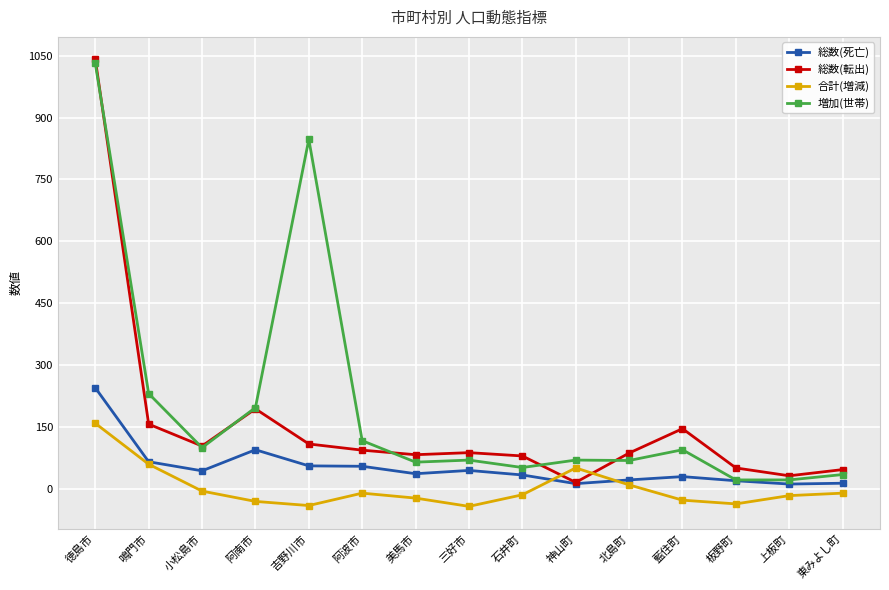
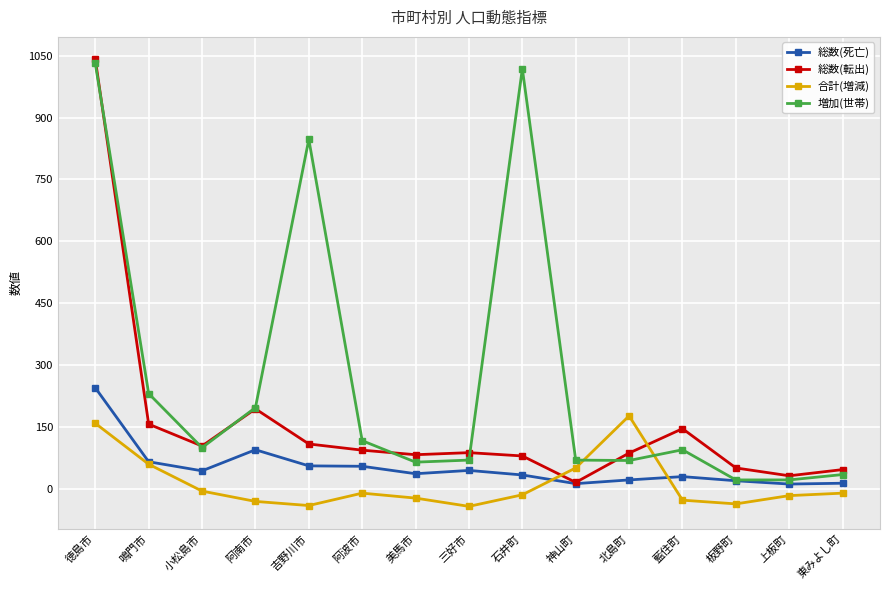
増加(世帯), 石井町: 50 -> 1020
合計(増減), 北島町: 10 -> 180
